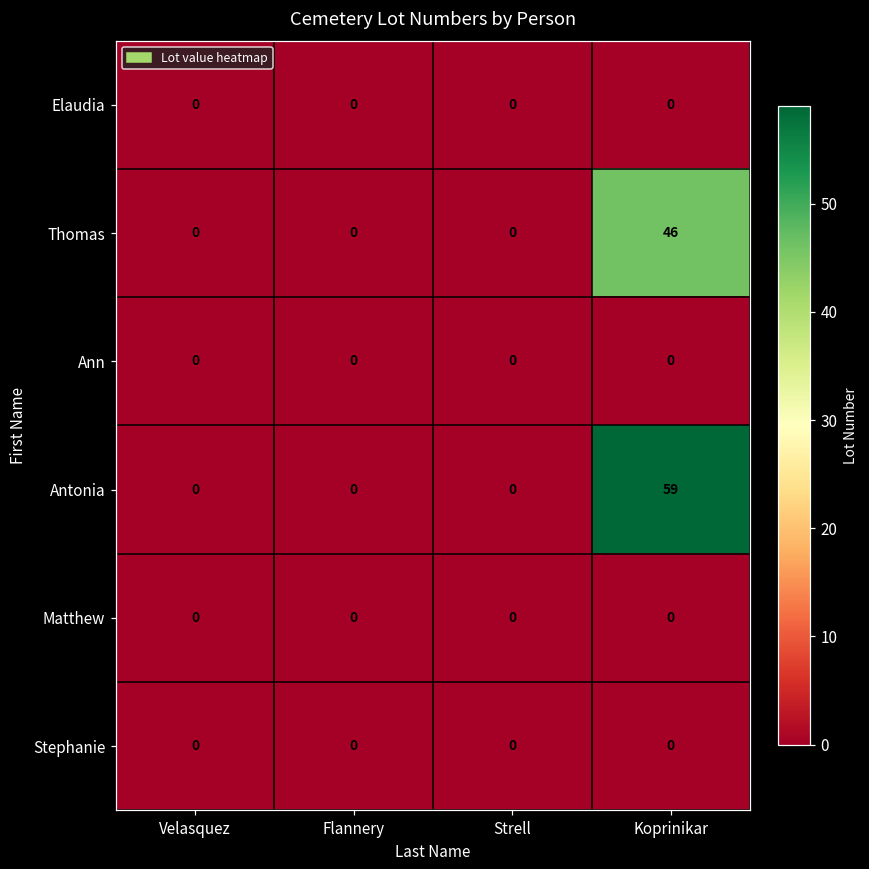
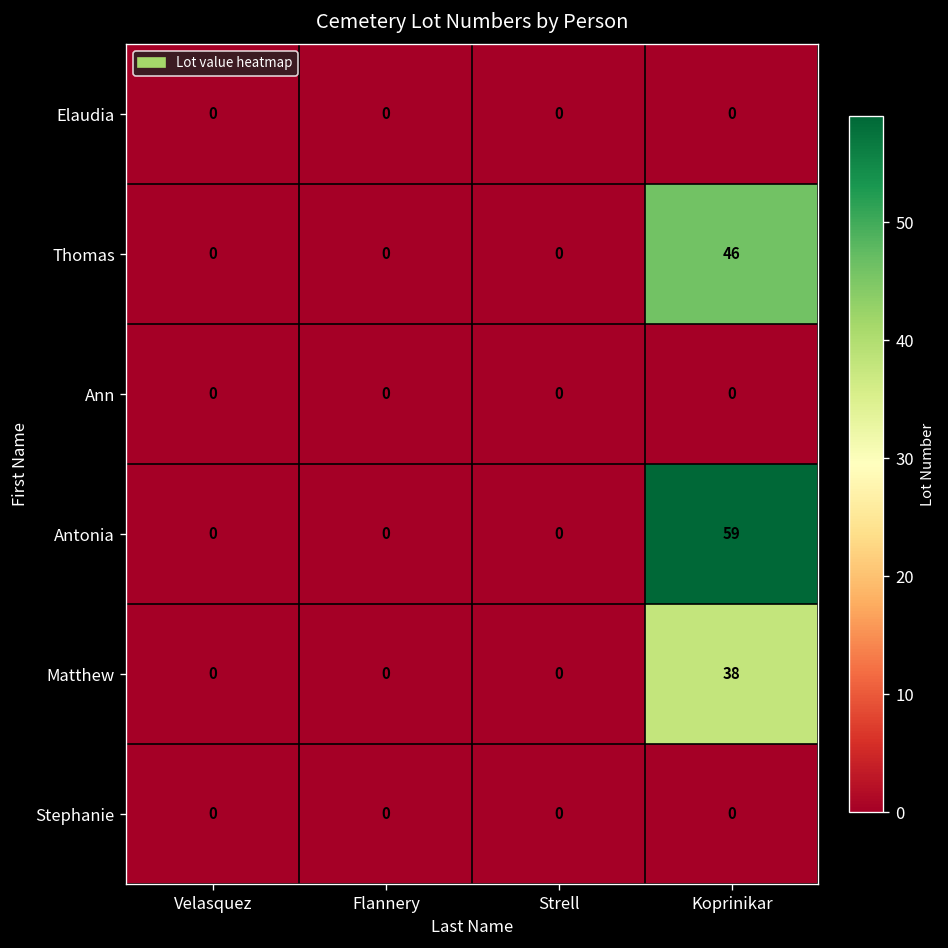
Matthew, Koprinikar: 0 -> 38
